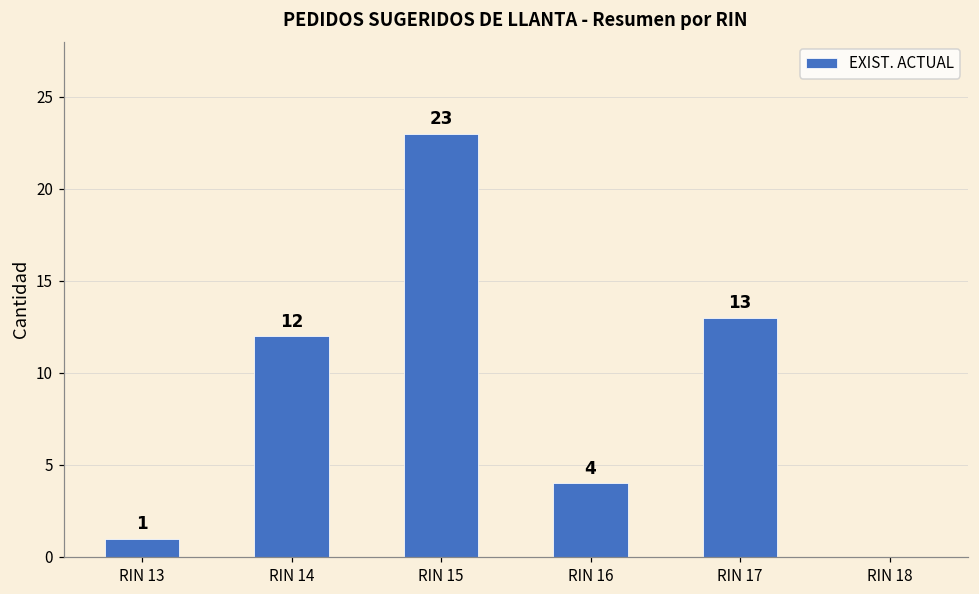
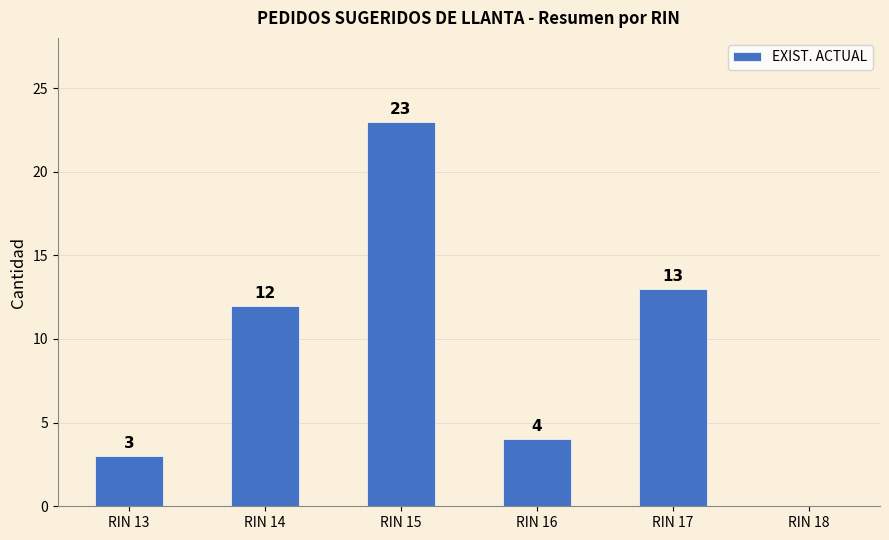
RIN 13: 1 -> 3
